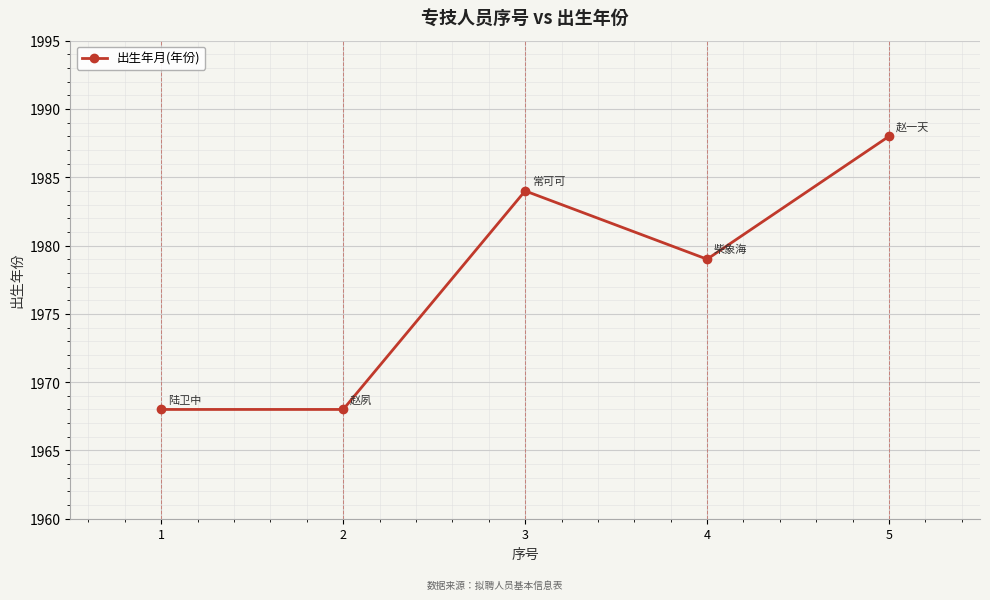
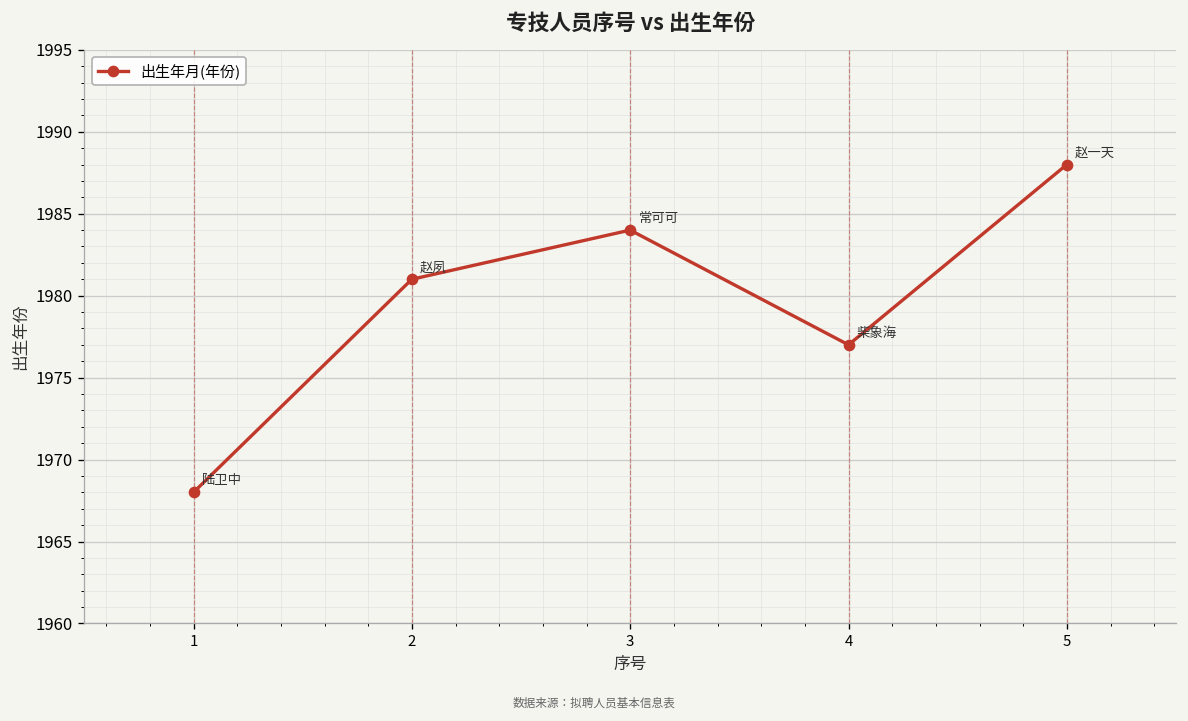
2: 1968 -> 1981
4: 1979 -> 1977
